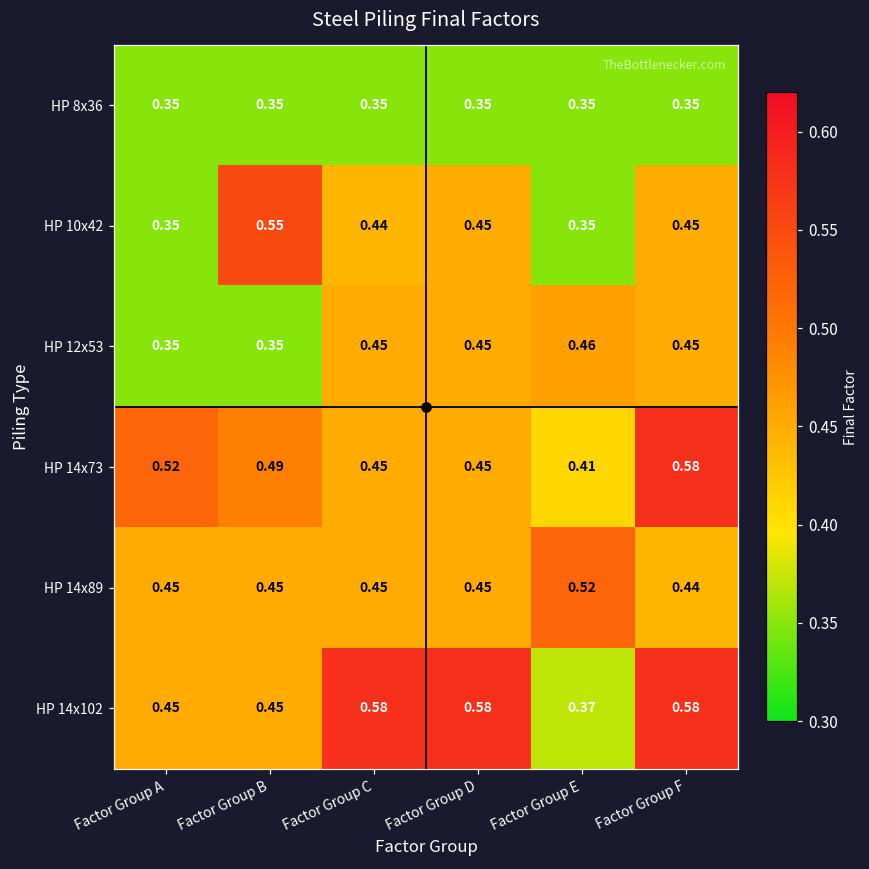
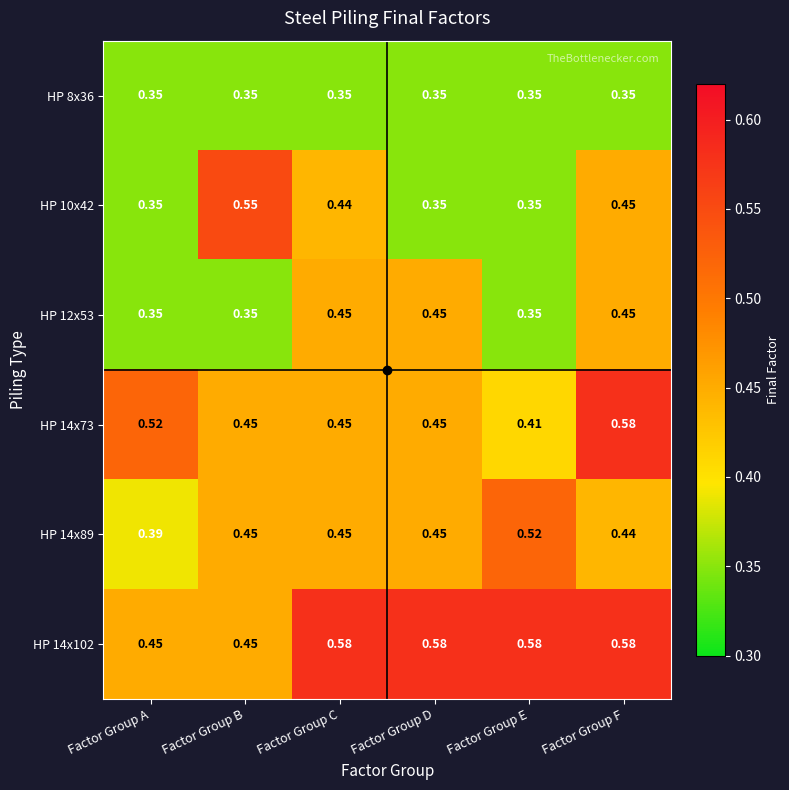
HP 10x42, Factor Group D: 0.45 -> 0.35
HP 12x53, Factor Group E: 0.46 -> 0.35
HP 14x73, Factor Group B: 0.49 -> 0.45
HP 14x89, Factor Group A: 0.45 -> 0.39
HP 14x102, Factor Group E: 0.37 -> 0.58
